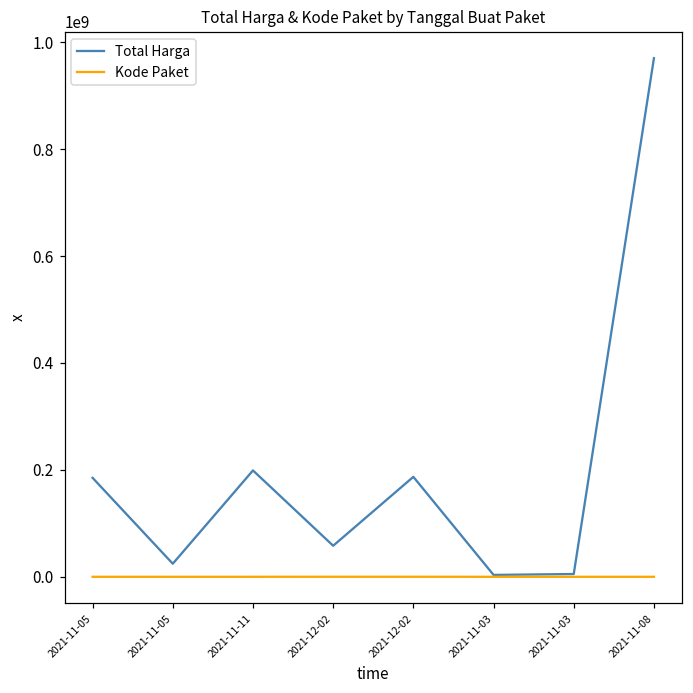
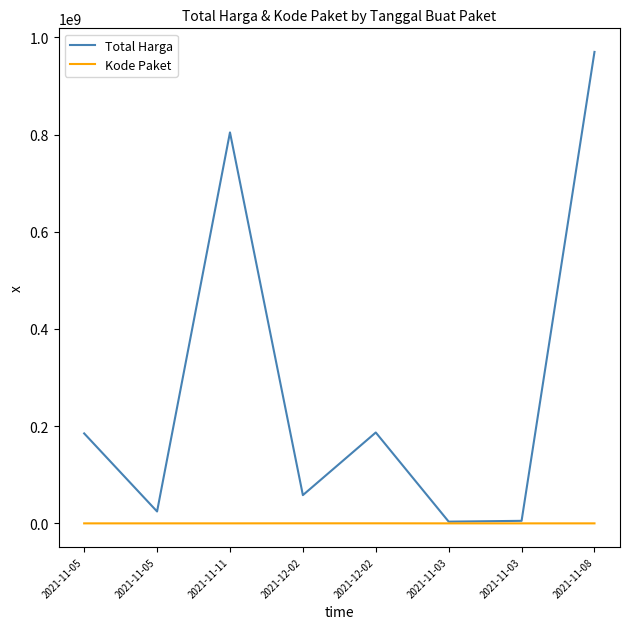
Total Harga, 2021-11-11: 200000000 -> 800000000
